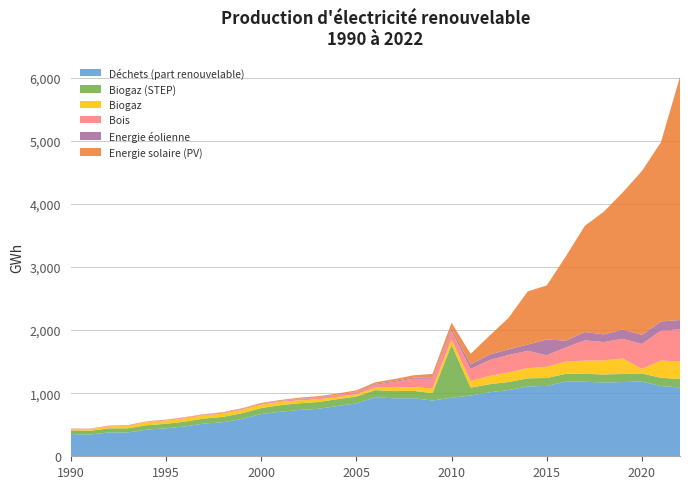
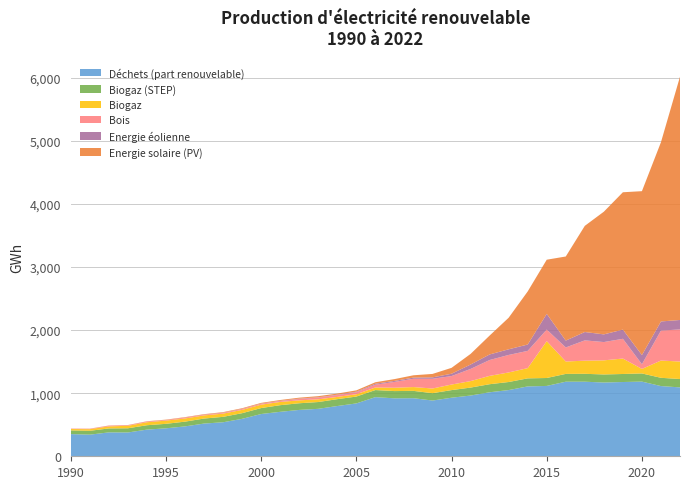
Biogaz (STEP), 2010: 800 -> 100
Biogaz, 2015: 200 -> 600
Bois, 2020: 400 -> 100
